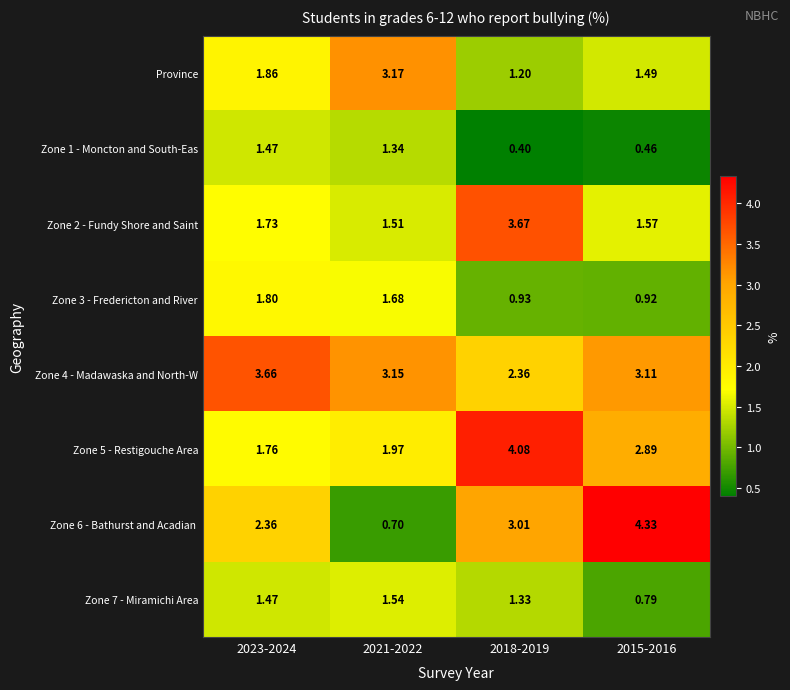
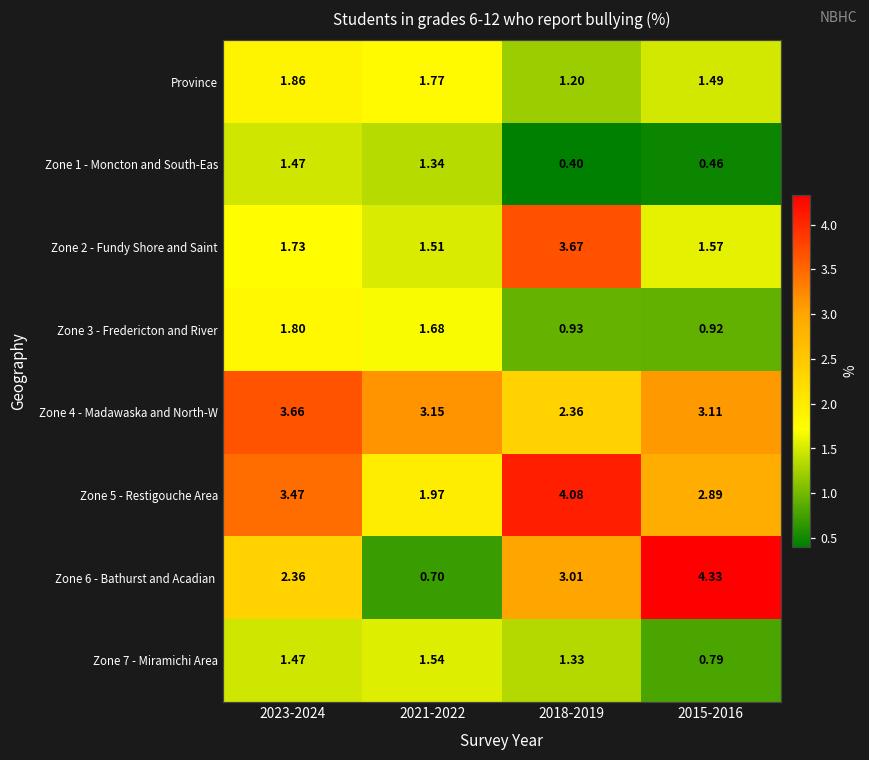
Province, 2021-2022: 3.17 -> 1.77
Zone 5 - Restigouche Area, 2023-2024: 1.76 -> 3.47
